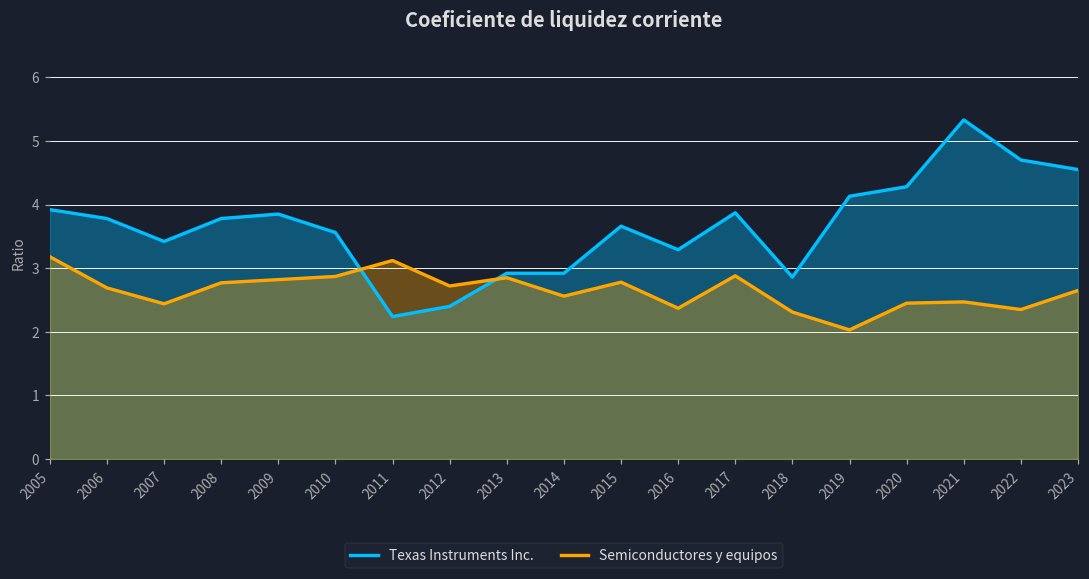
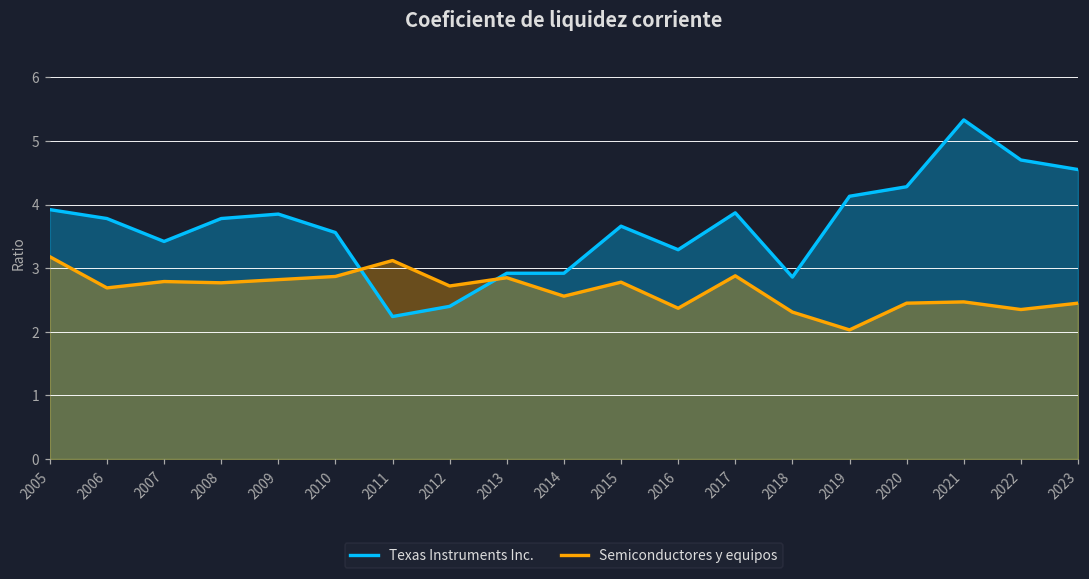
Semiconductores y equipos, 2007: 2.4 -> 2.8
Semiconductores y equipos, 2023: 2.7 -> 2.5
